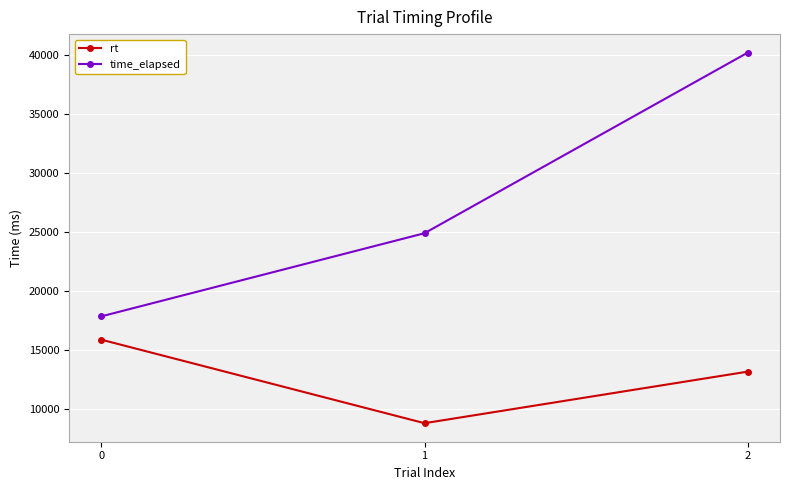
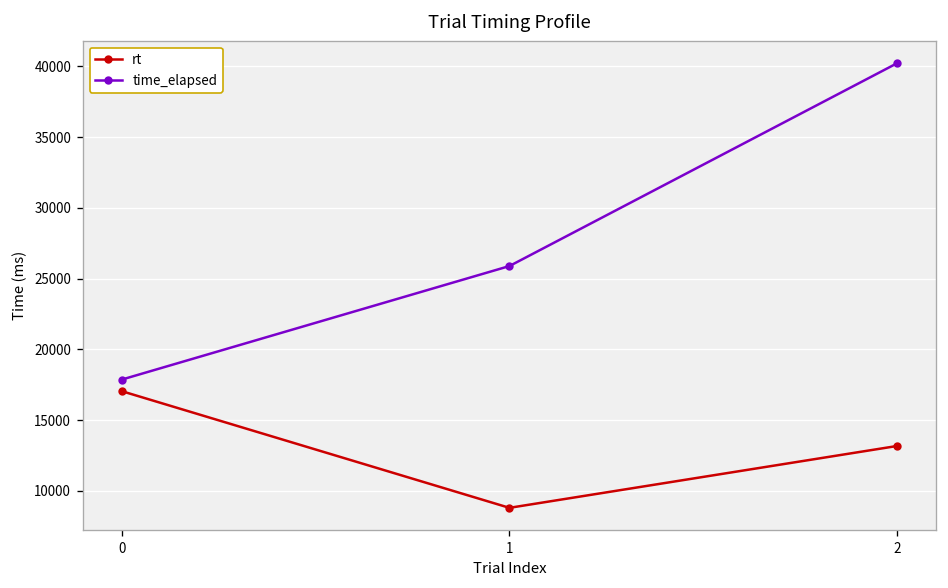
rt, 0: 15900 -> 17100
time_elapsed, 1: 24900 -> 25900
